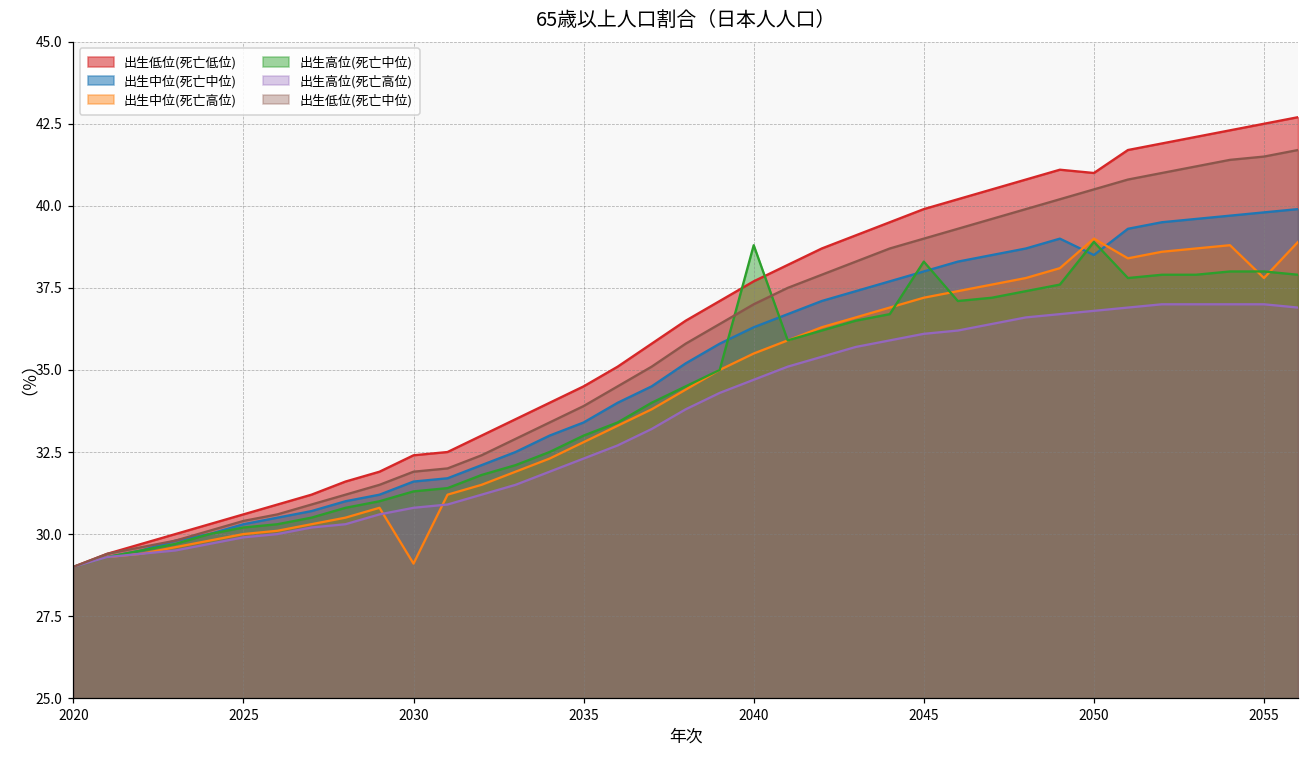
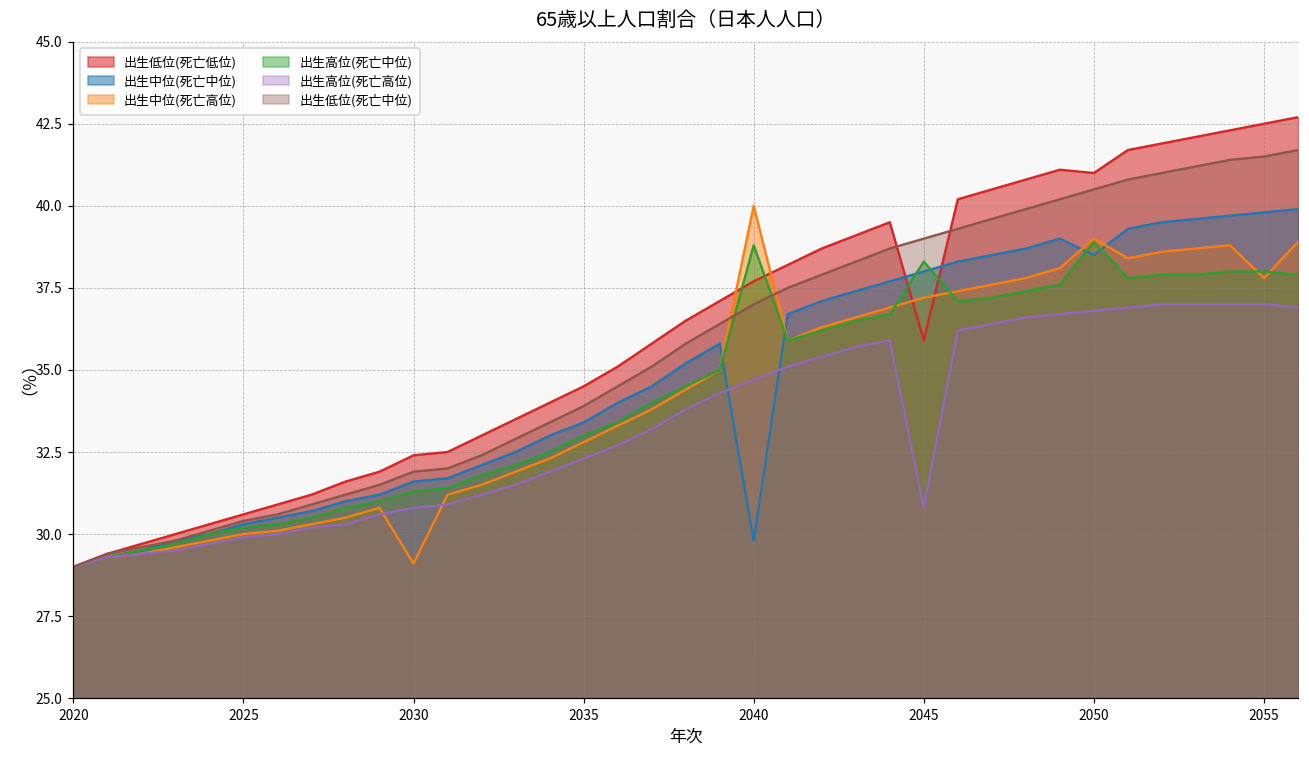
出生中位(死亡中位), 2040: 36.3 -> 29.8
出生中位(死亡高位), 2040: 35.5 -> 40.0
出生低位(死亡低位), 2045: 39.9 -> 35.9
出生高位(死亡高位), 2045: 36.1 -> 30.8
